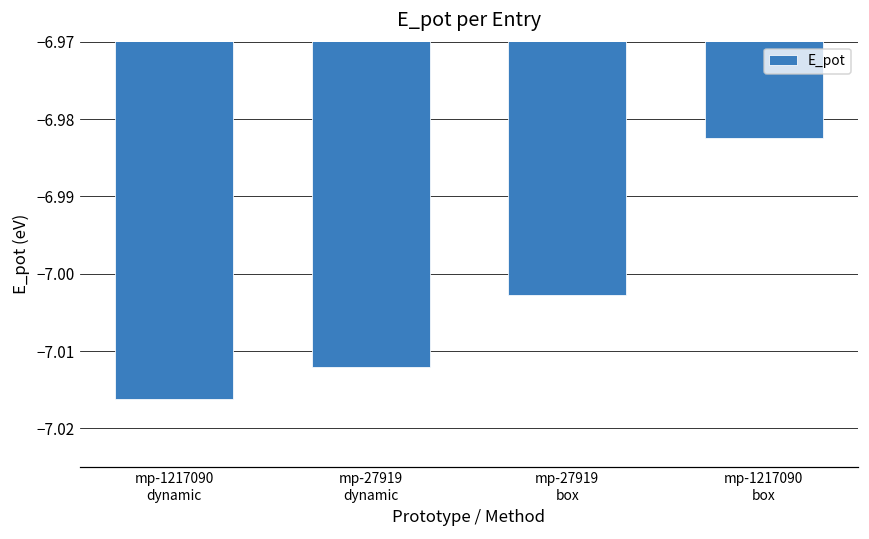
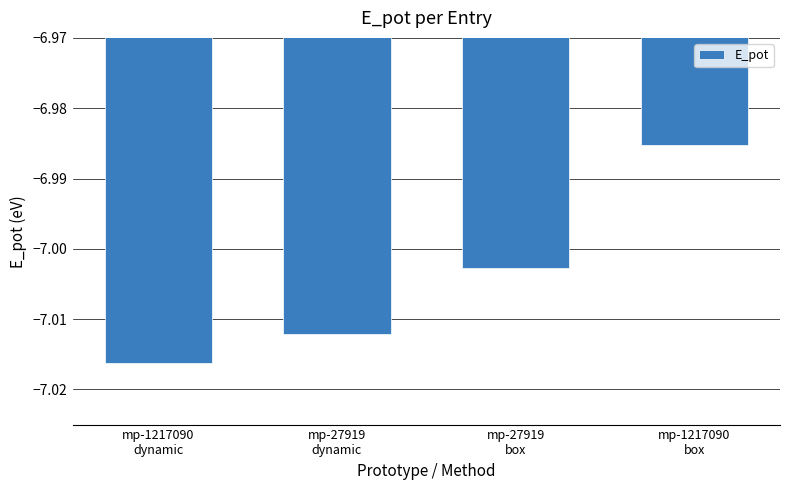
mp-1217090 box: -6.982 -> -6.985
